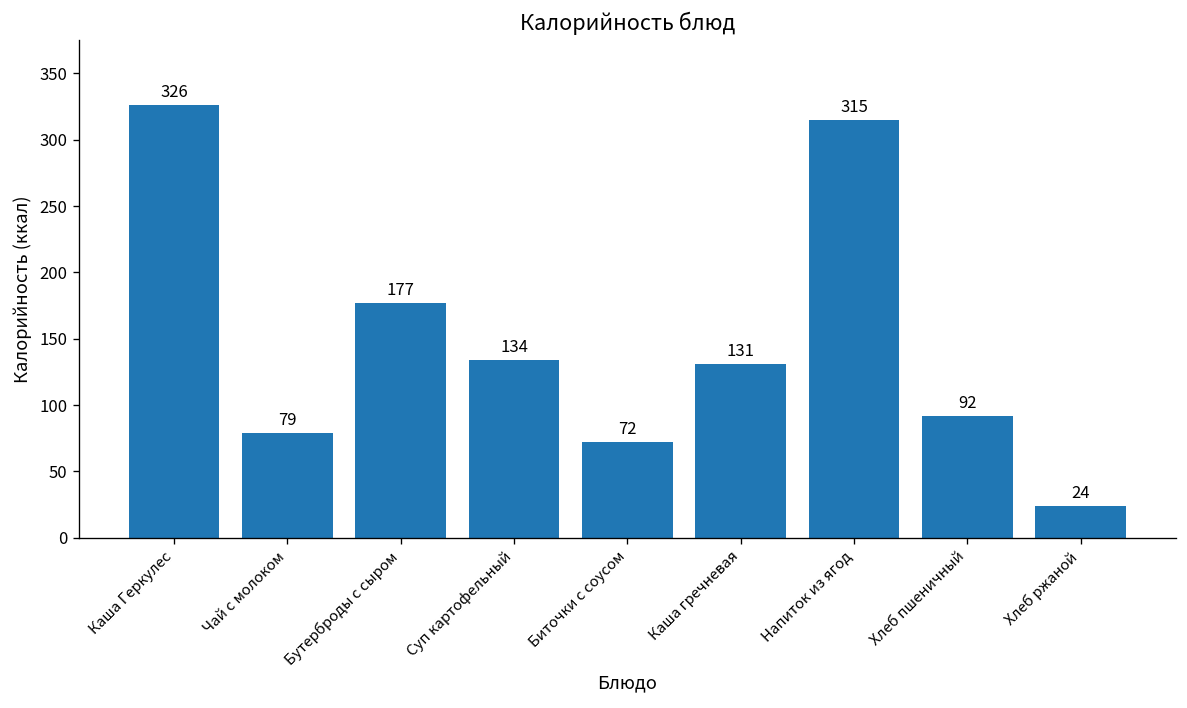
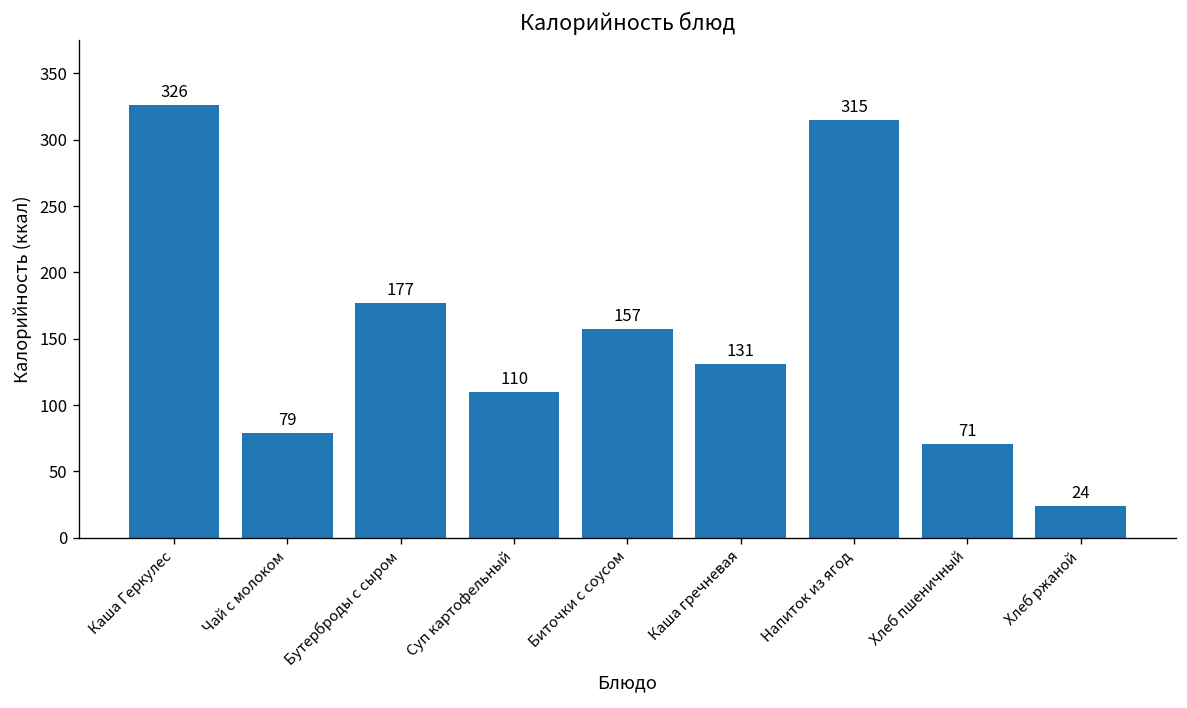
Суп картофельный: 134 -> 110
Биточки с соусом: 72 -> 157
Хлеб пшеничный: 92 -> 71
